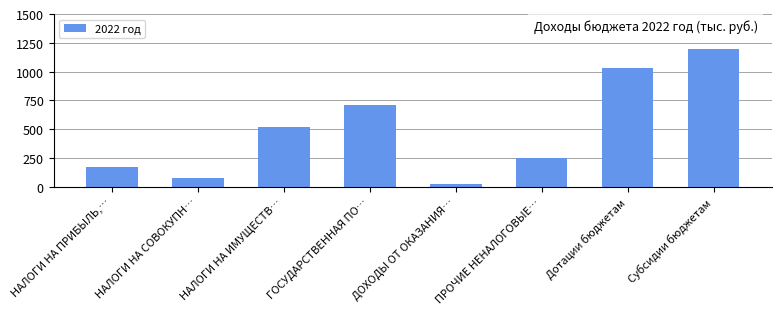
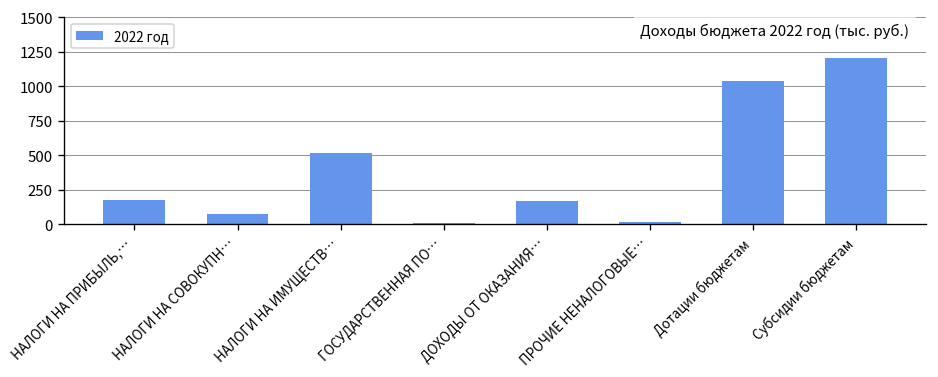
ГОСУДАРСТВЕННАЯ ПО…: 710 -> 10
ДОХОДЫ ОТ ОКАЗАНИЯ…: 20 -> 170
ПРОЧИЕ НЕНАЛОГОВЫЕ…: 250 -> 10
